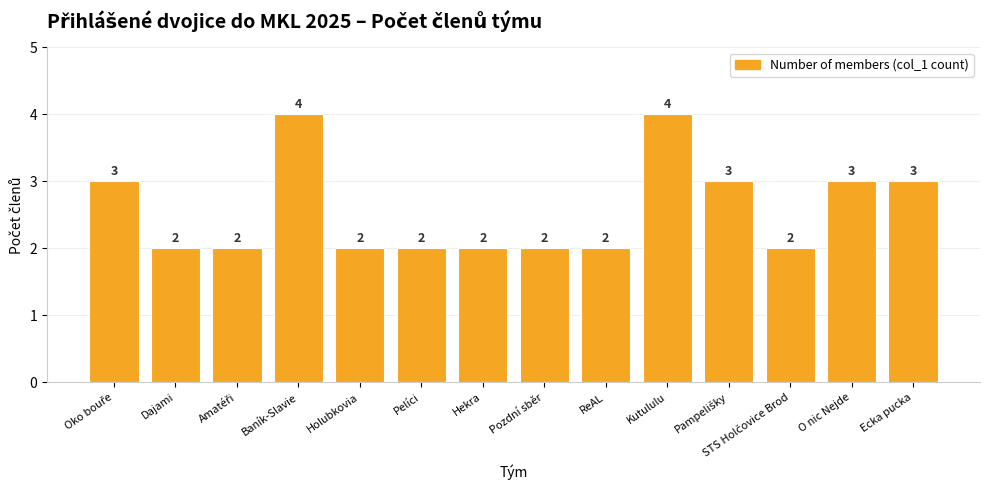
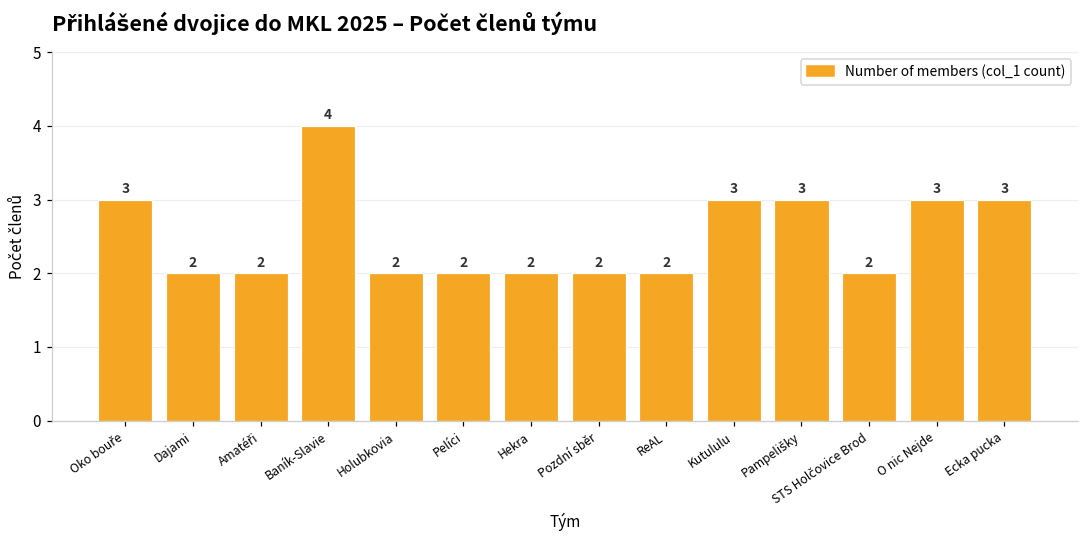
Kutululu: 4 -> 3
